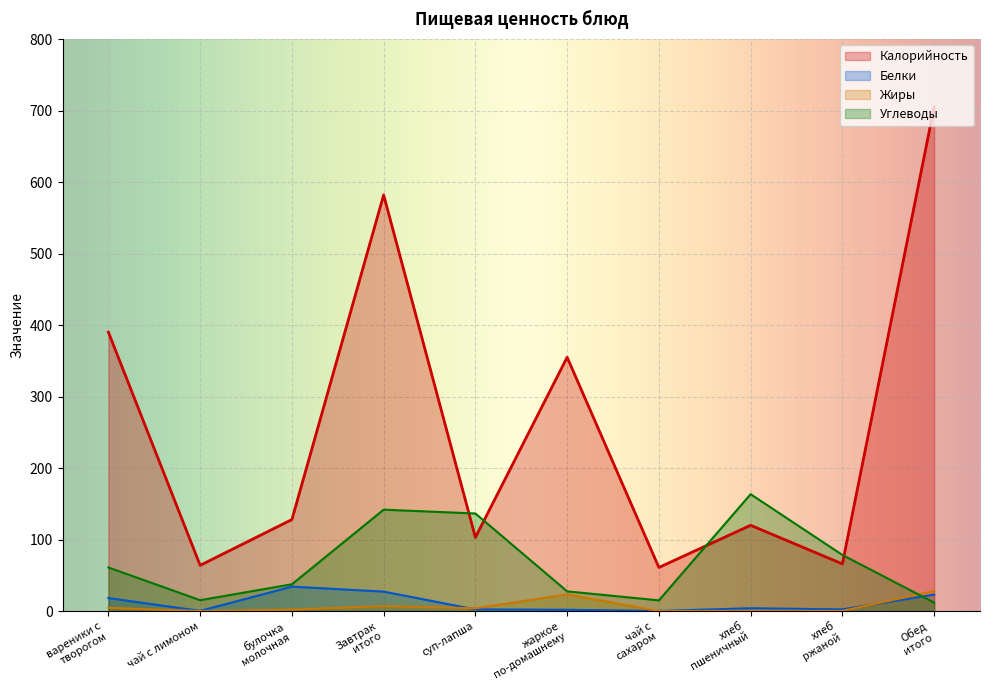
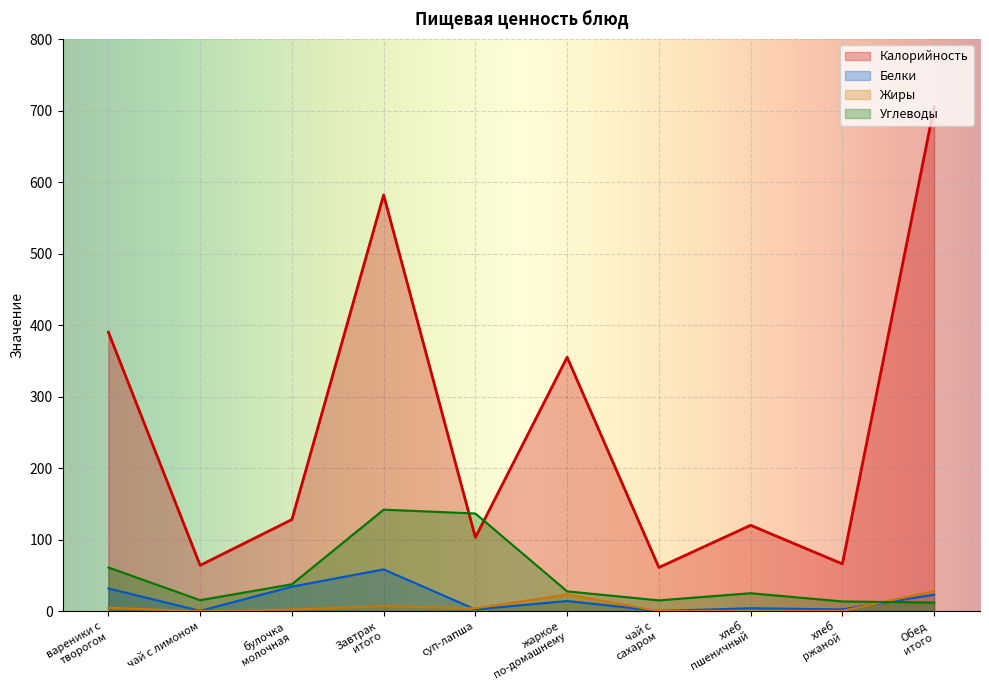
Белки, вареники с творогом: 20 -> 30
Белки, Завтрак итого: 30 -> 60
Белки, жаркое по-домашнему: 0 -> 10
Углеводы, хлеб пшеничный: 160 -> 30
Углеводы, хлеб ржаной: 80 -> 10
